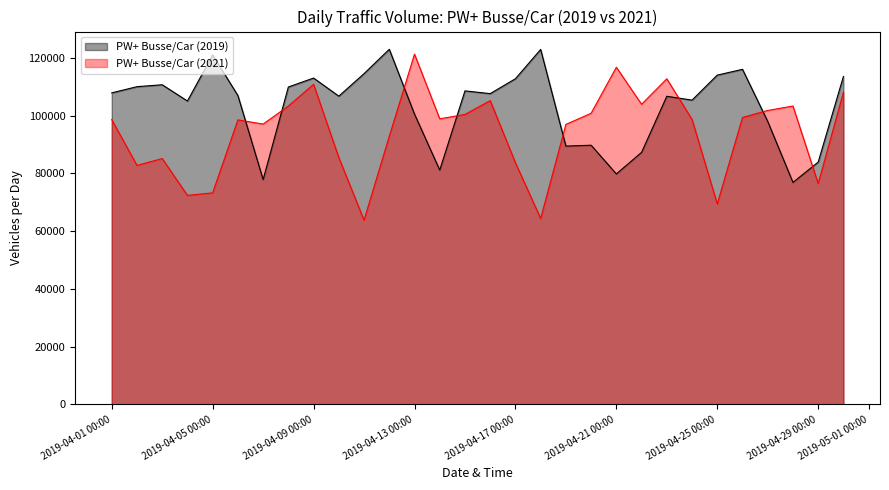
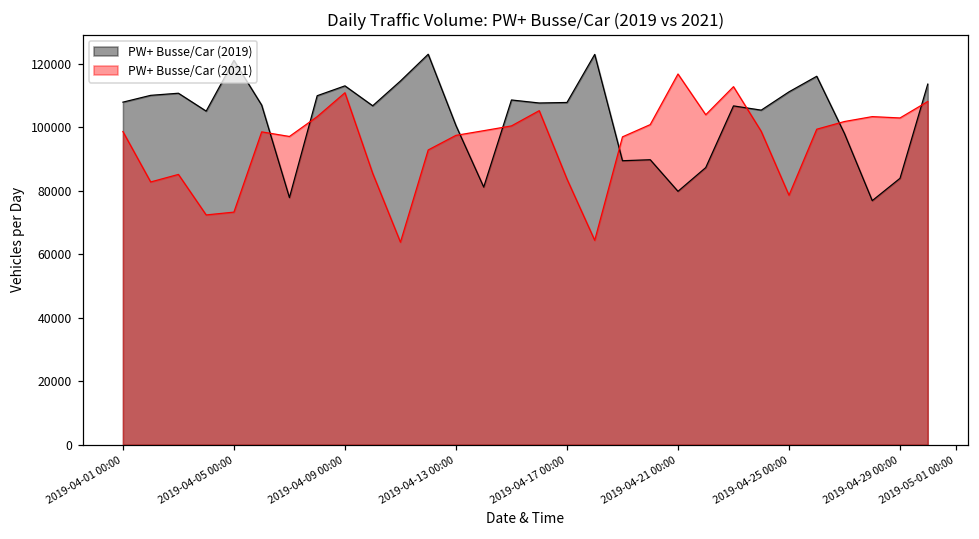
PW+ Busse/Car (2021), 2019-04-13 00:00: 121000 -> 97000
PW+ Busse/Car (2019), 2019-04-17 00:00: 113000 -> 108000
PW+ Busse/Car (2019), 2019-04-25 00:00: 114000 -> 111000
PW+ Busse/Car (2021), 2019-04-25 00:00: 69000 -> 79000
PW+ Busse/Car (2021), 2019-04-29 00:00: 76000 -> 103000
